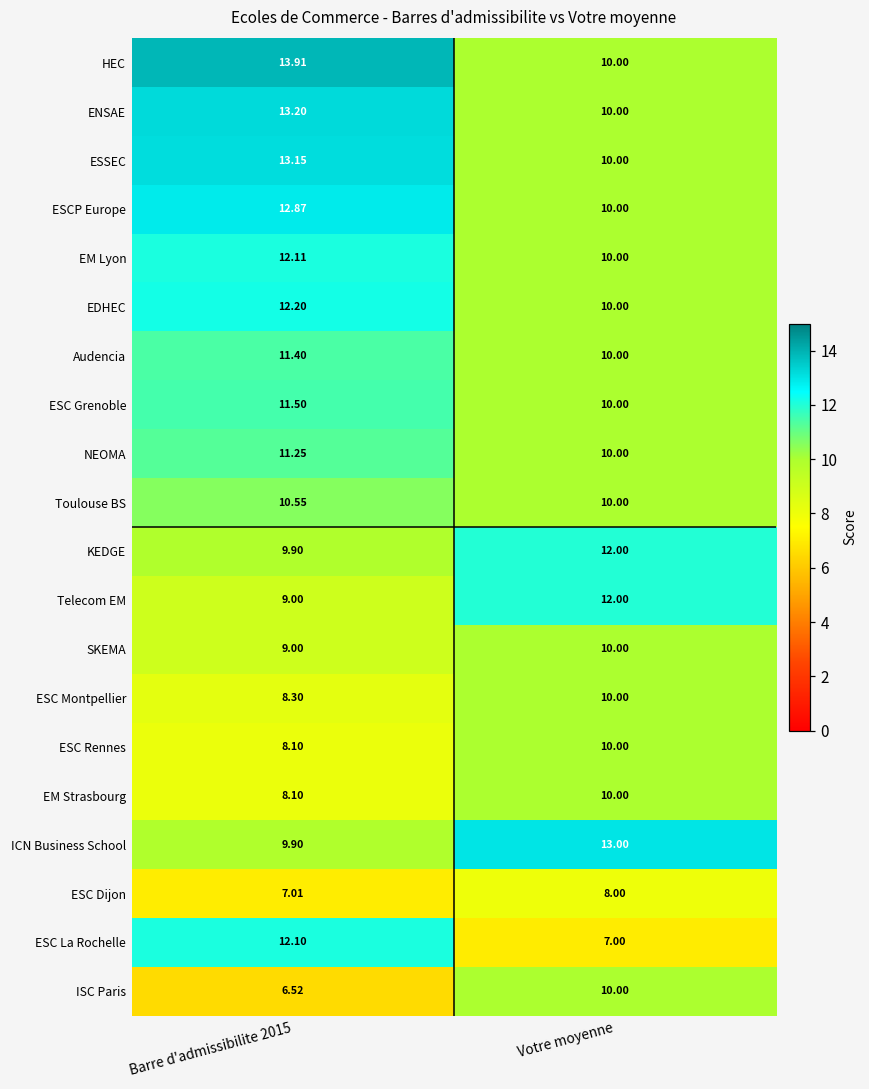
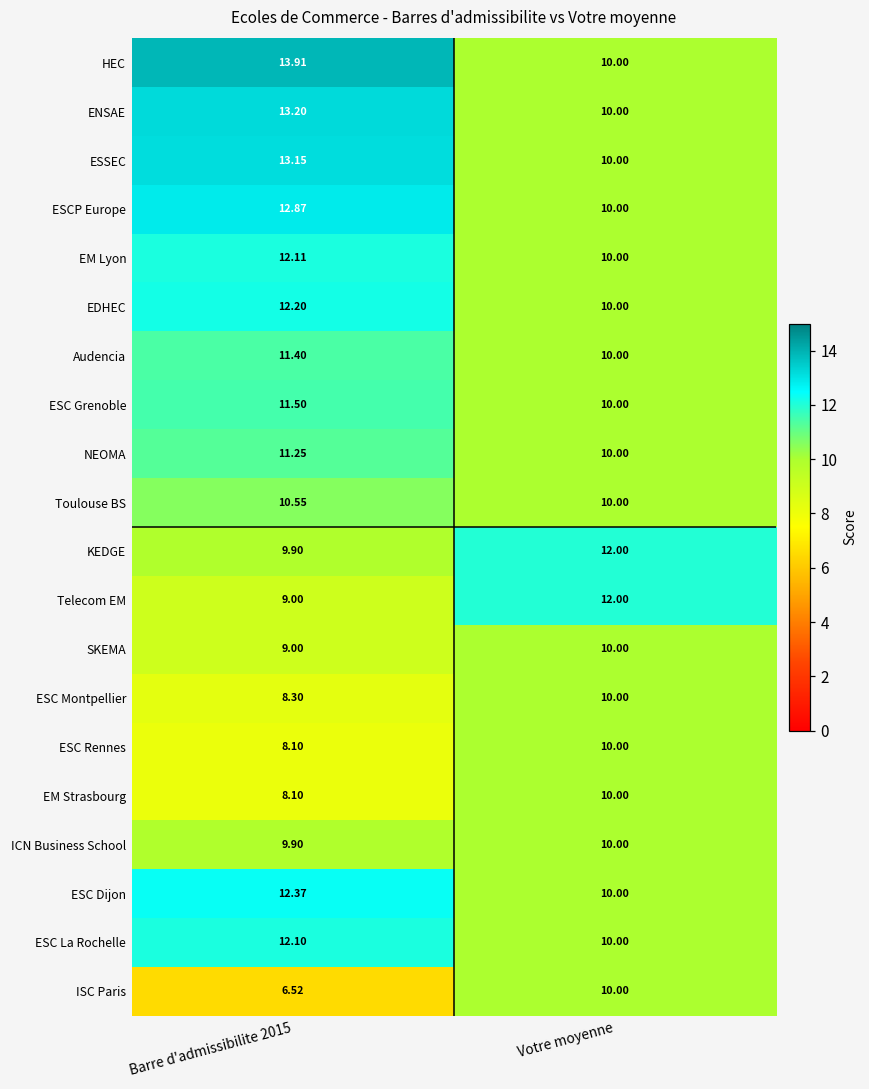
ICN Business School, Votre moyenne: 13.00 -> 10.00
ESC Dijon, Barre d'admissibilite 2015: 7.01 -> 12.37
ESC Dijon, Votre moyenne: 8.00 -> 10.00
ESC La Rochelle, Votre moyenne: 7.00 -> 10.00
